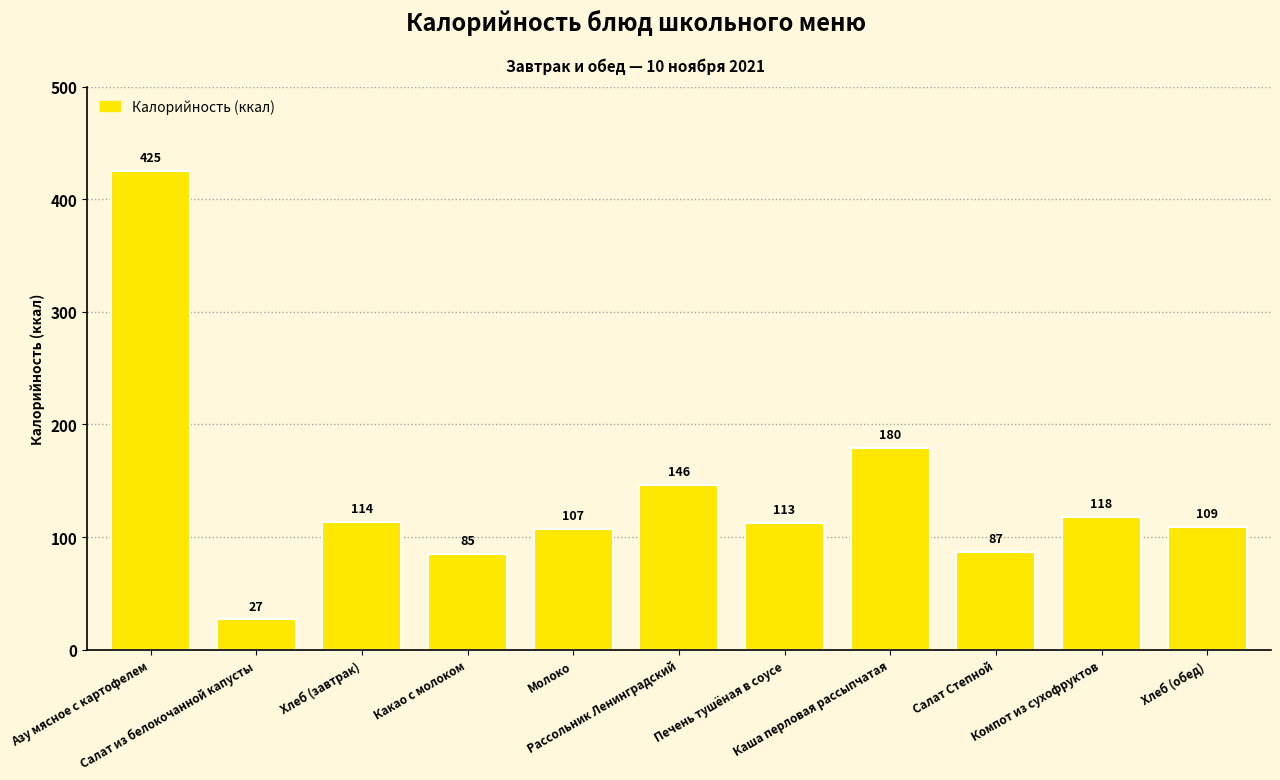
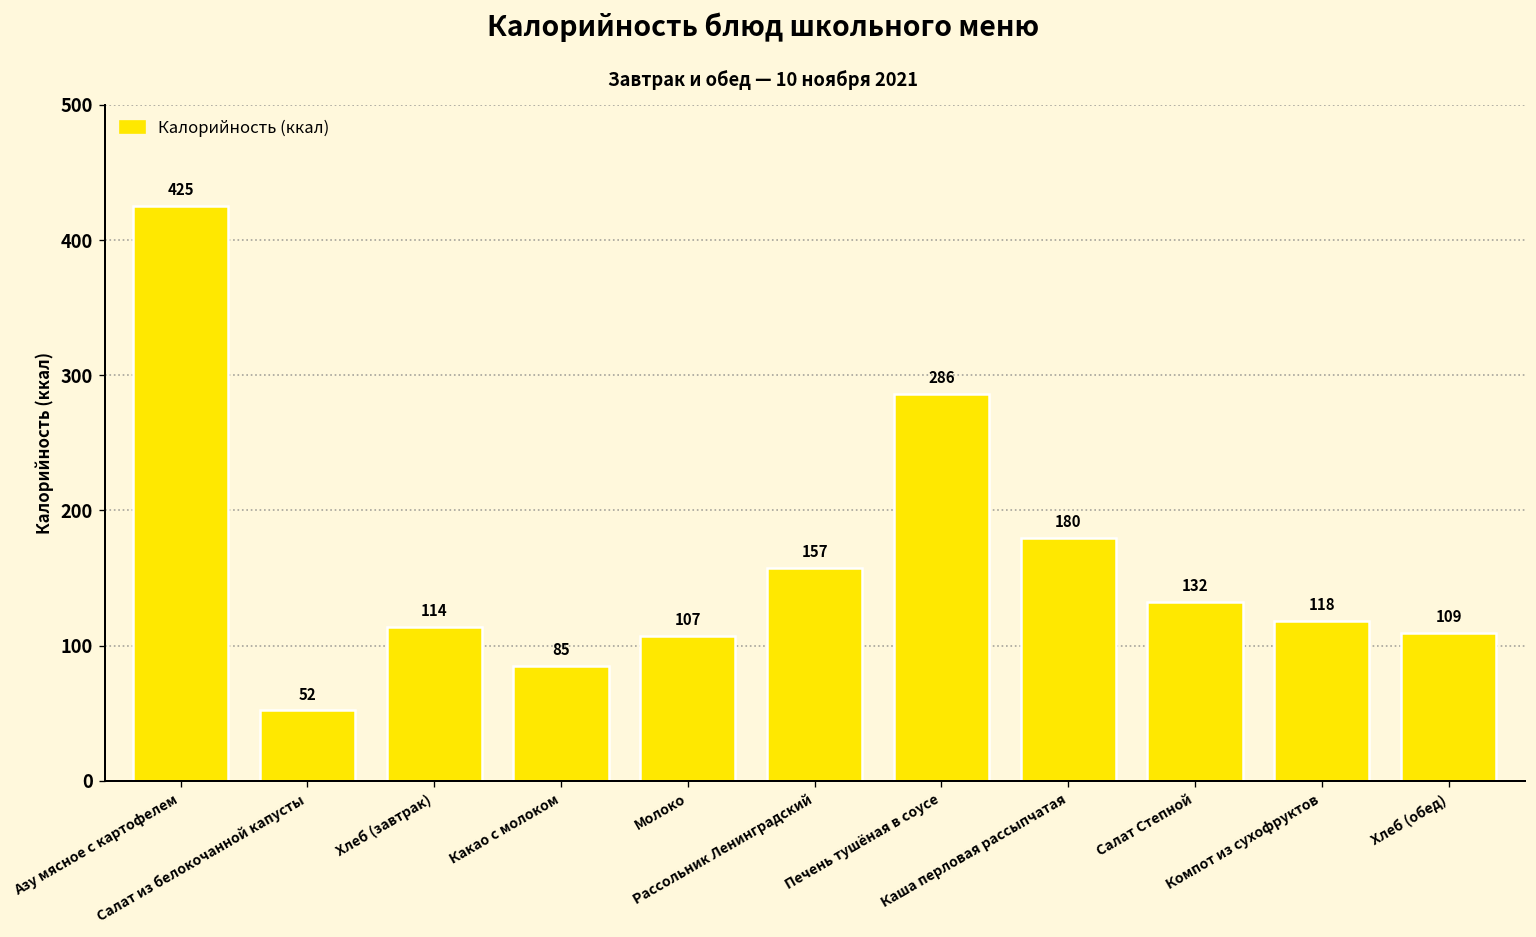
Салат из белокочанной капусты: 27 -> 52
Рассольник Ленинградский: 146 -> 157
Печень тушёная в соусе: 113 -> 286
Салат Степной: 87 -> 132
